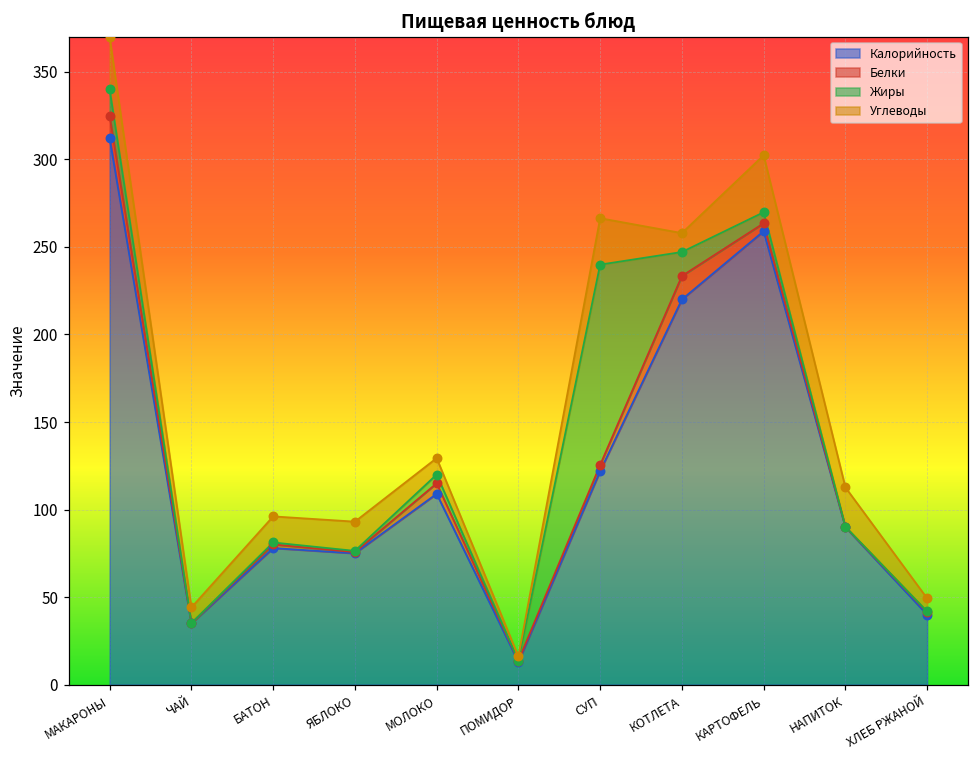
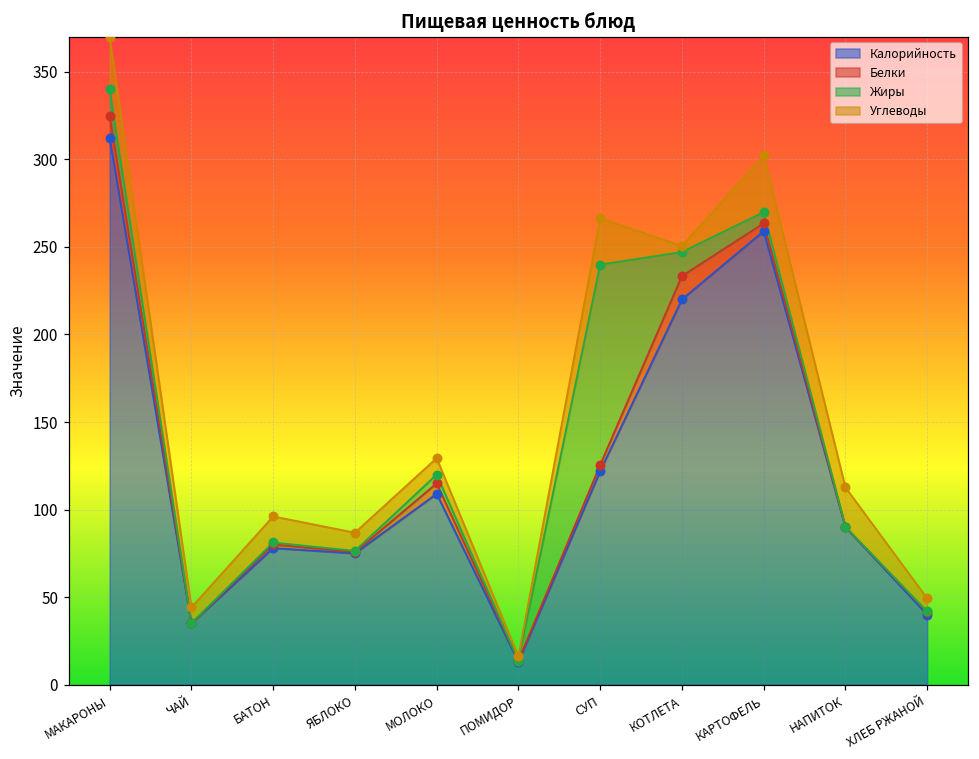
Углеводы, ЯБЛОКО: 17 -> 10
Углеводы, КОТЛЕТА: 11 -> 4
